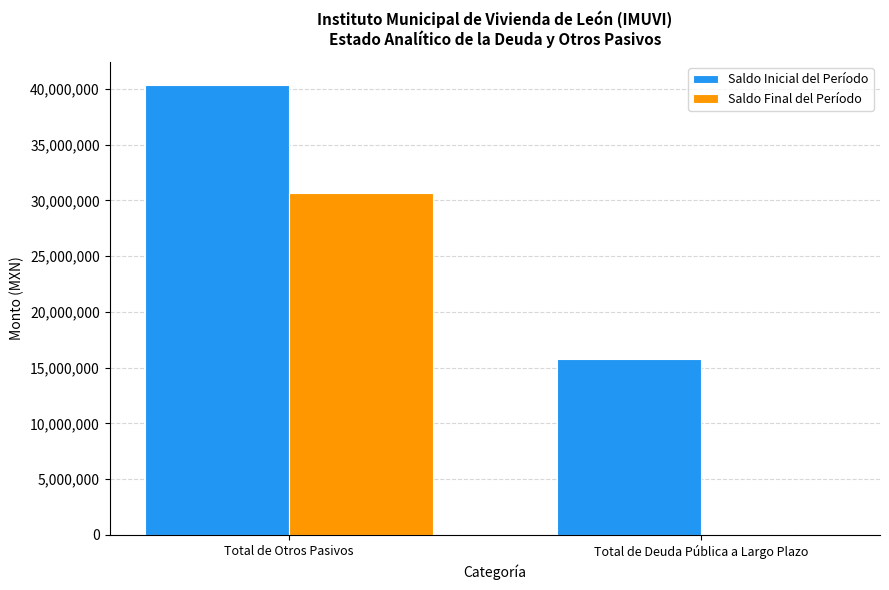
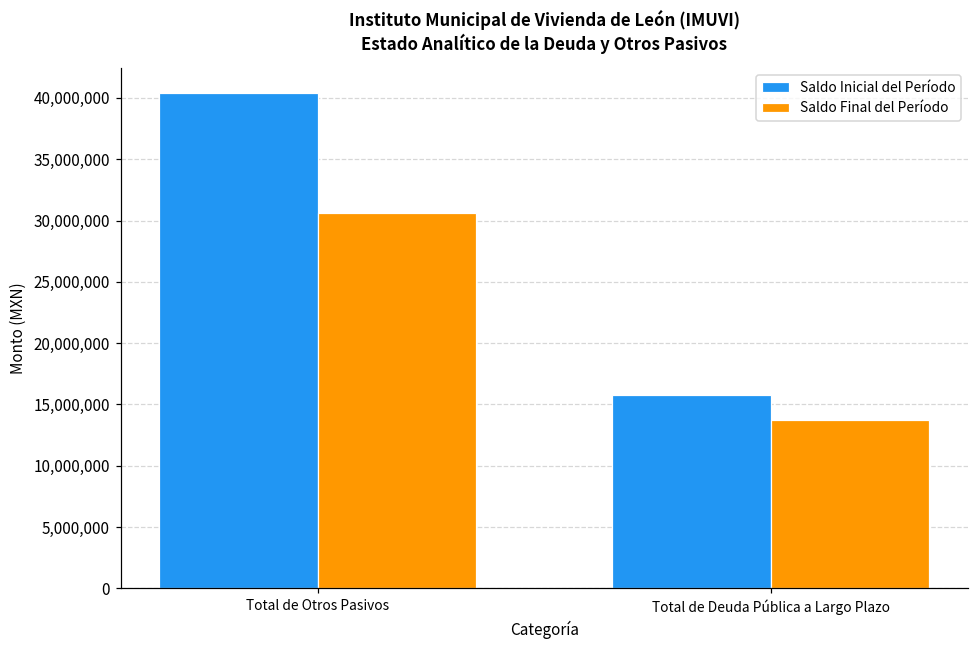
Saldo Final del Período, Total de Deuda Pública a Largo Plazo: 0 -> 13,700,000
